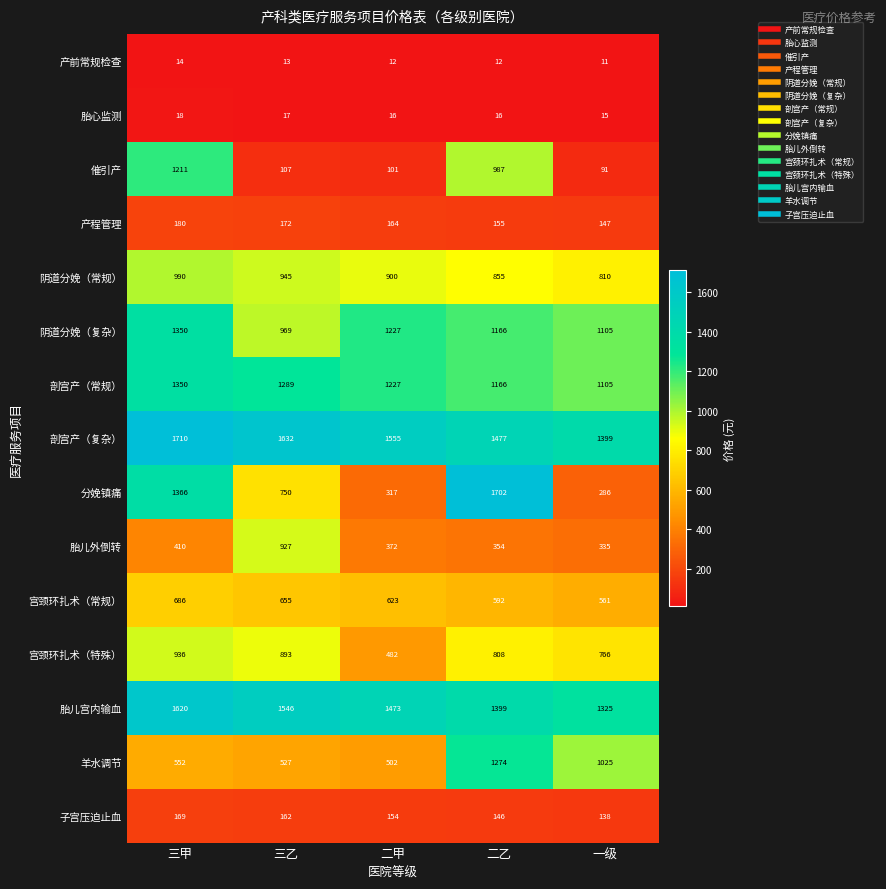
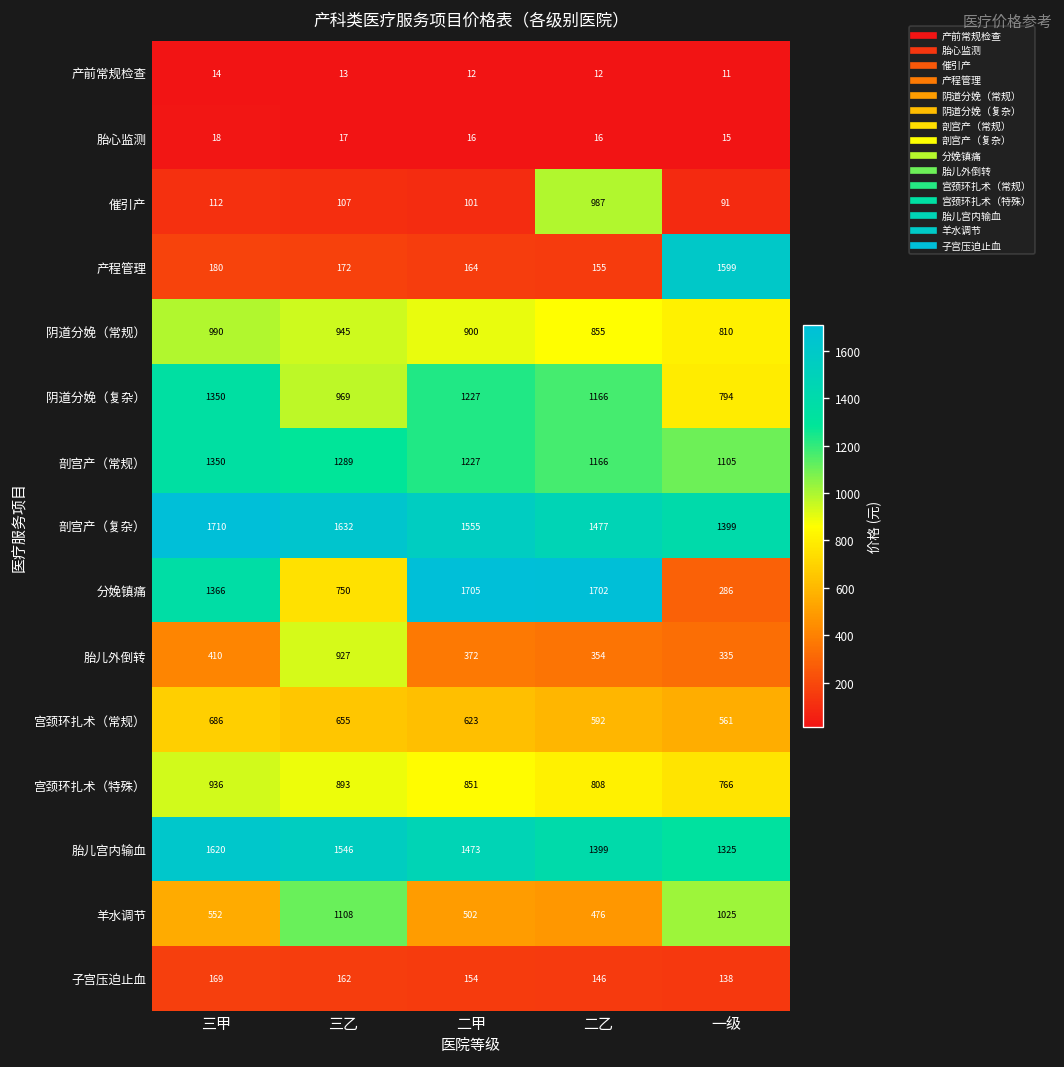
催引产, 三甲: 1211 -> 112
产程管理, 一级: 147 -> 1599
阴道分娩（复杂）, 一级: 1105 -> 794
分娩镇痛, 二甲: 317 -> 1705
宫颈环扎术（特殊）, 二甲: 482 -> 851
羊水调节, 三乙: 527 -> 1108
羊水调节, 二乙: 1274 -> 476
